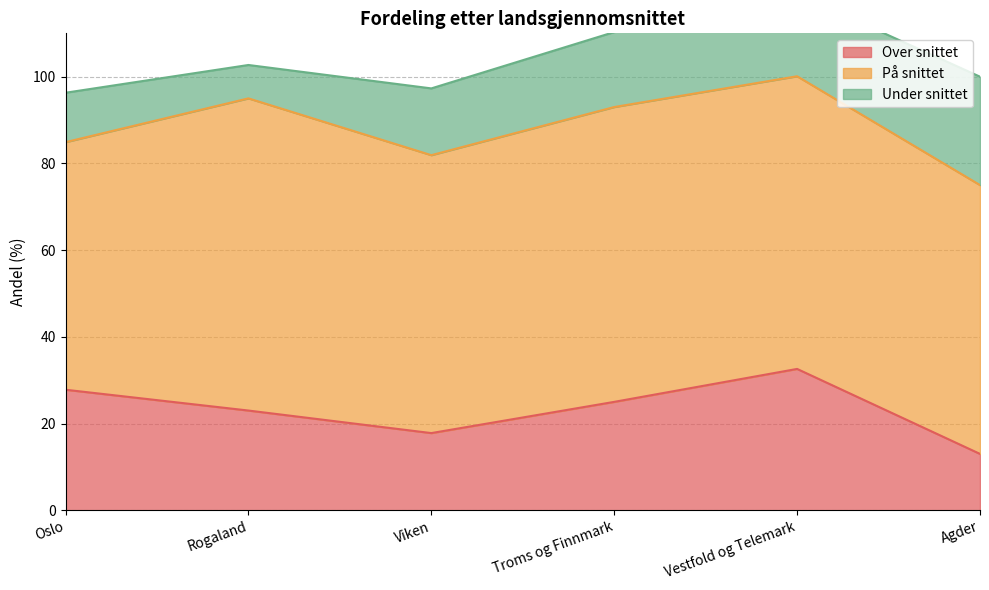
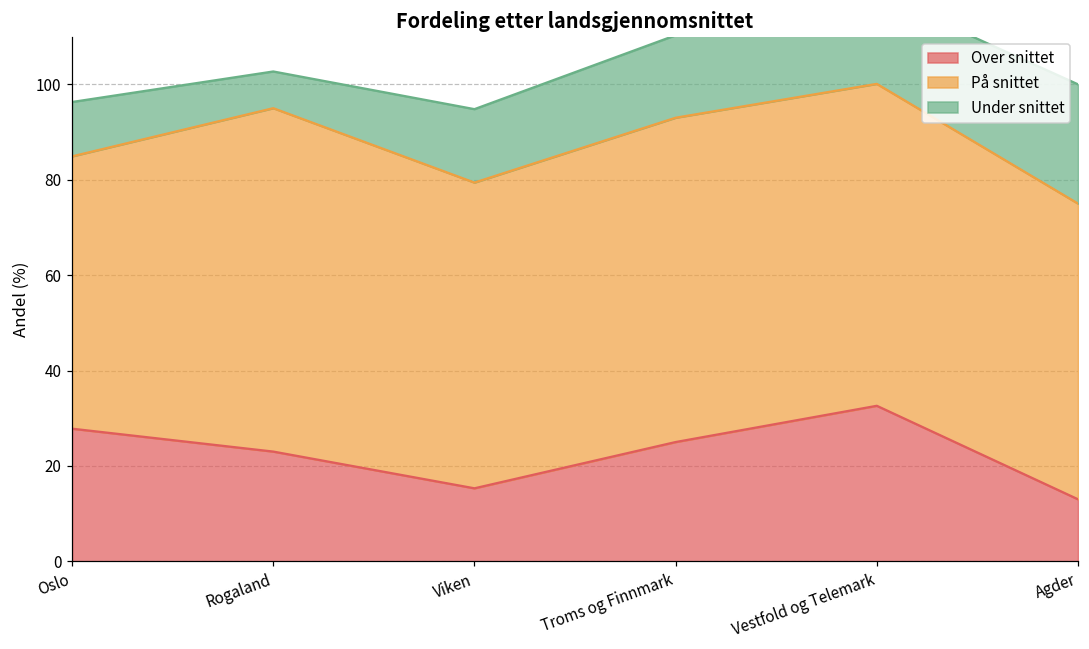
Over snittet, Viken: 18 -> 15
